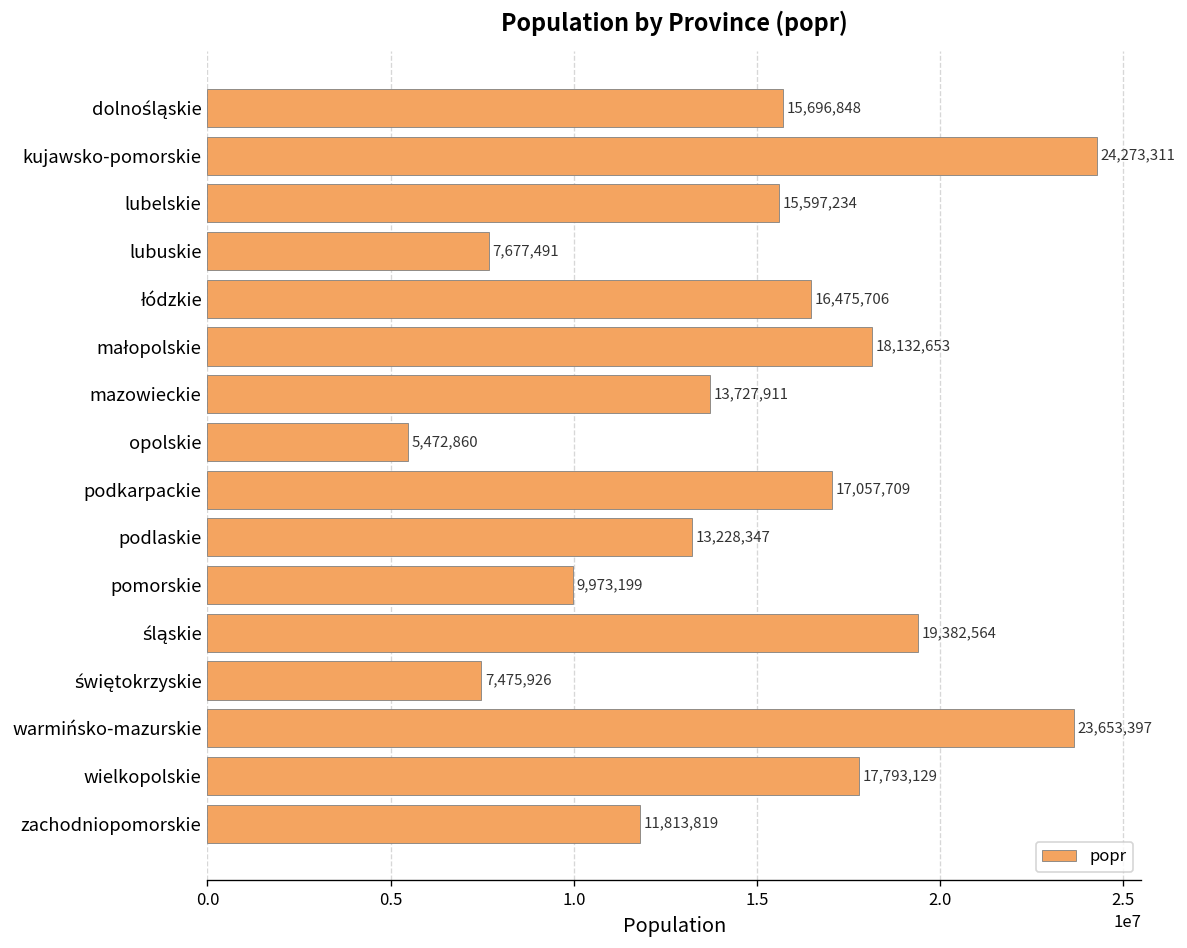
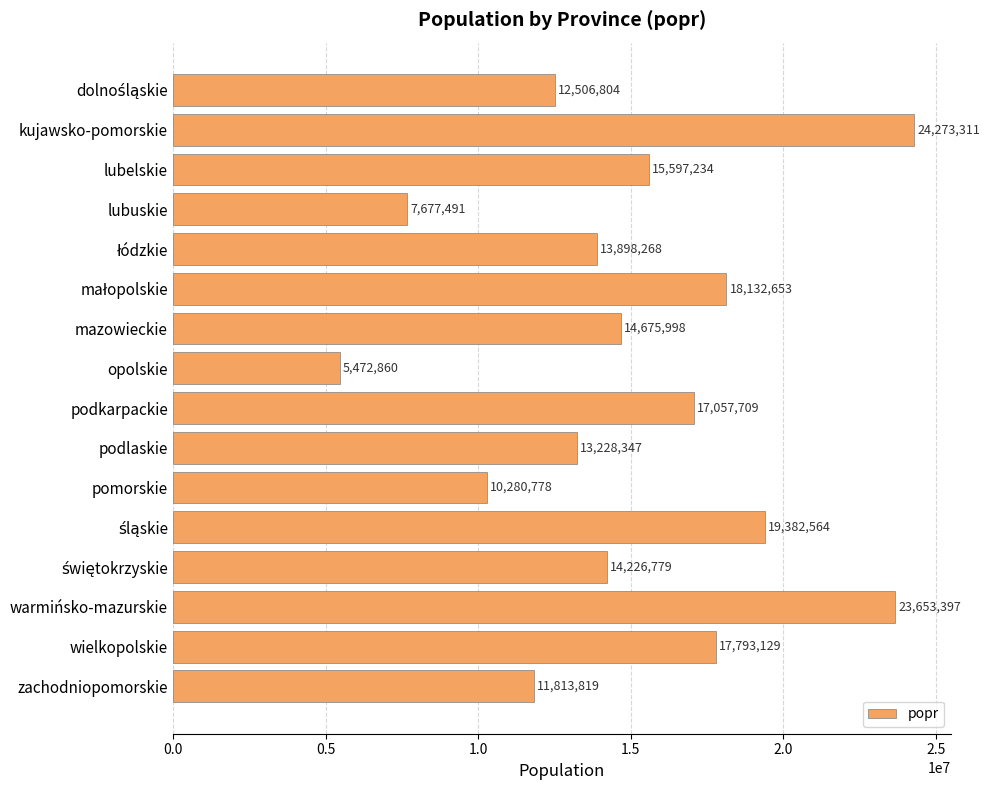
dolnośląskie: 15,696,848 -> 12,506,804
łódzkie: 16,475,706 -> 13,898,268
mazowieckie: 13,727,911 -> 14,675,998
pomorskie: 9,973,199 -> 10,280,778
świętokrzyskie: 7,475,926 -> 14,226,779
